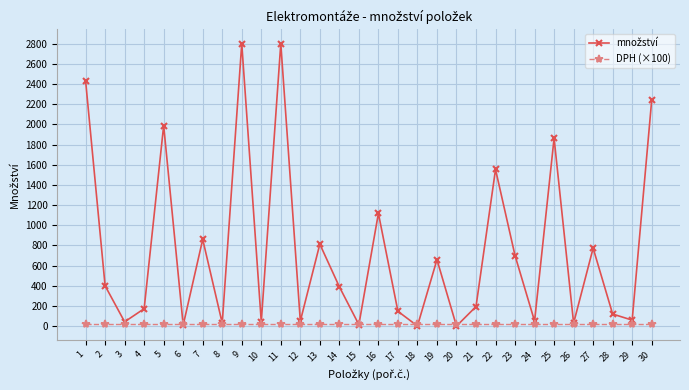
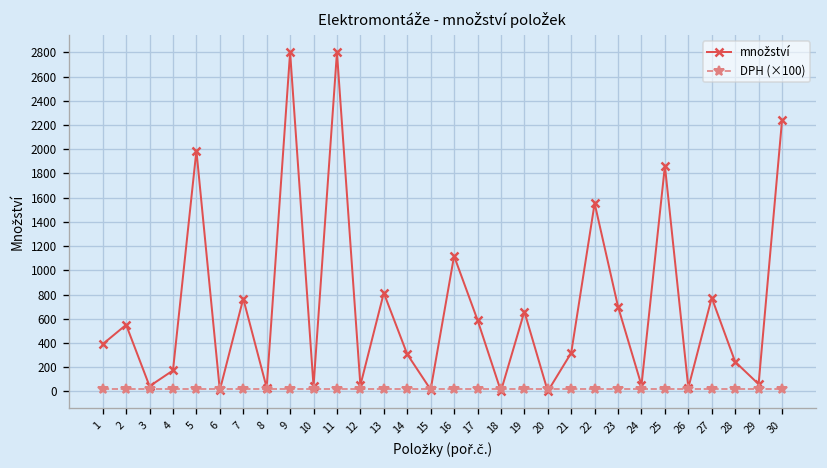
množství, 1: 2430 -> 390
množství, 2: 400 -> 550
množství, 7: 860 -> 770
množství, 14: 390 -> 310
množství, 17: 150 -> 590
množství, 21: 190 -> 320
množství, 28: 120 -> 240
